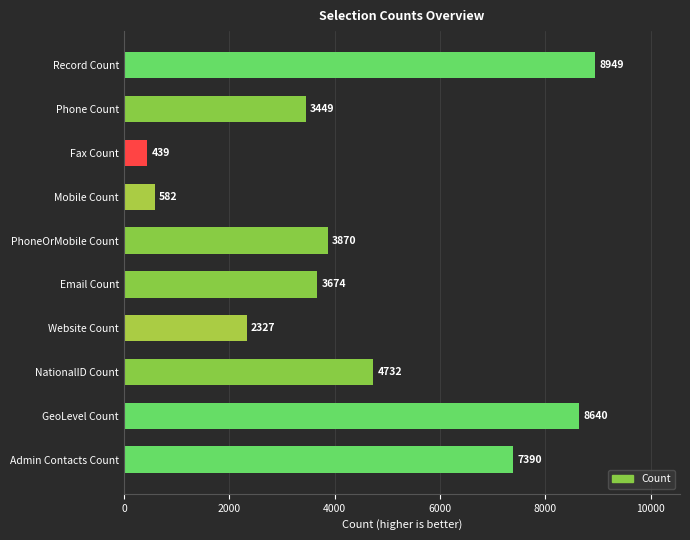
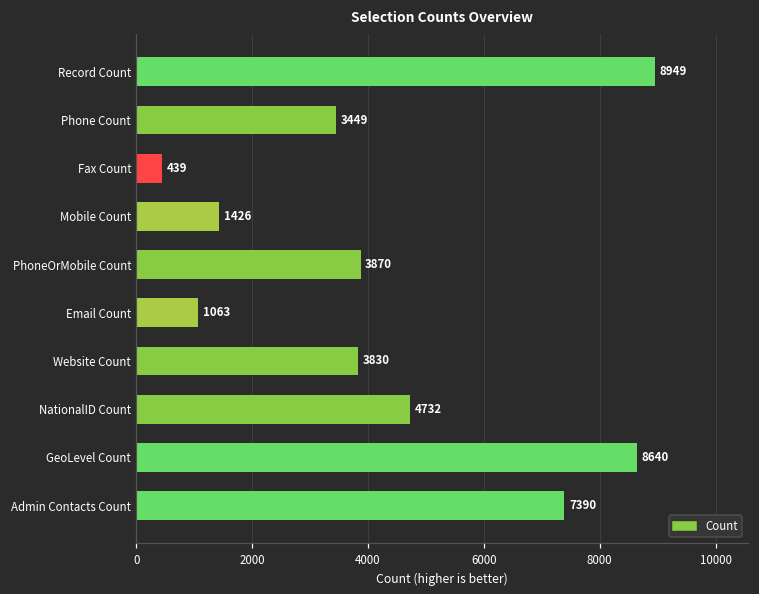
Mobile Count: 582 -> 1426
Email Count: 3674 -> 1063
Website Count: 2327 -> 3830
